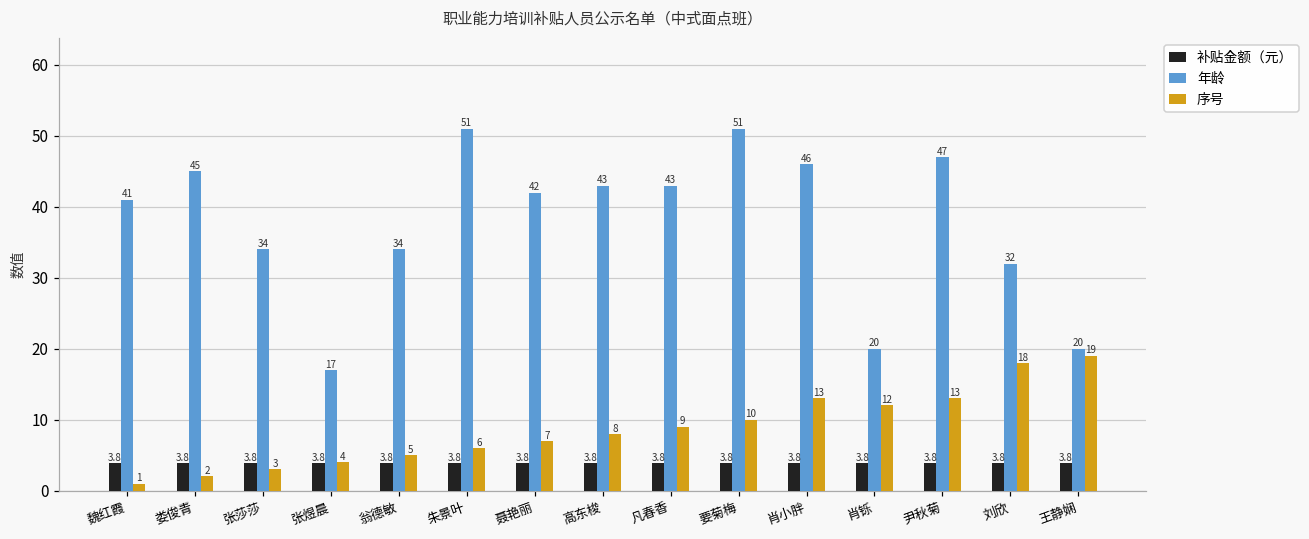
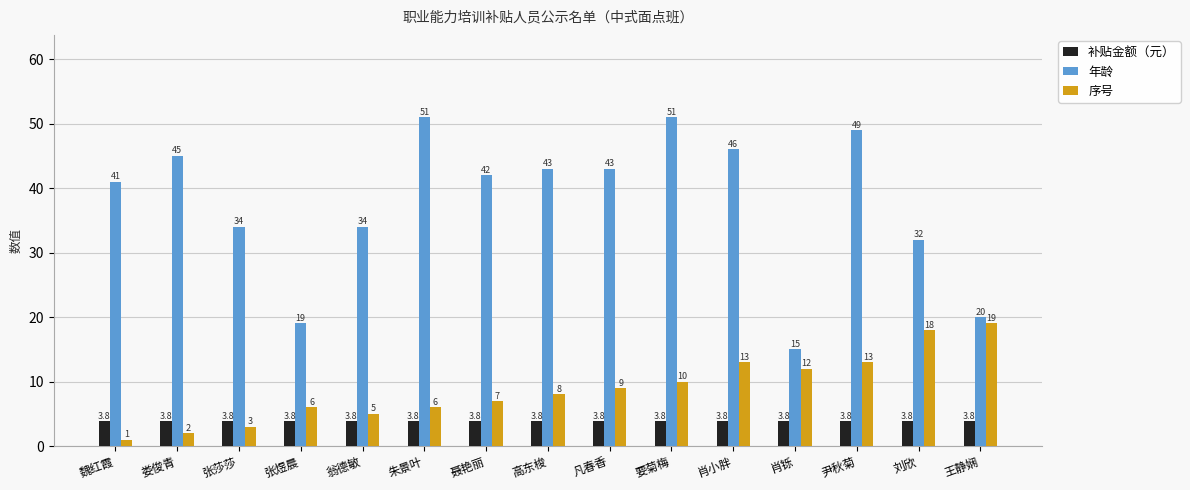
年龄, 张煜晨: 17 -> 19
序号, 张煜晨: 4 -> 6
年龄, 肖铄: 20 -> 15
年龄, 尹秋菊: 47 -> 49
